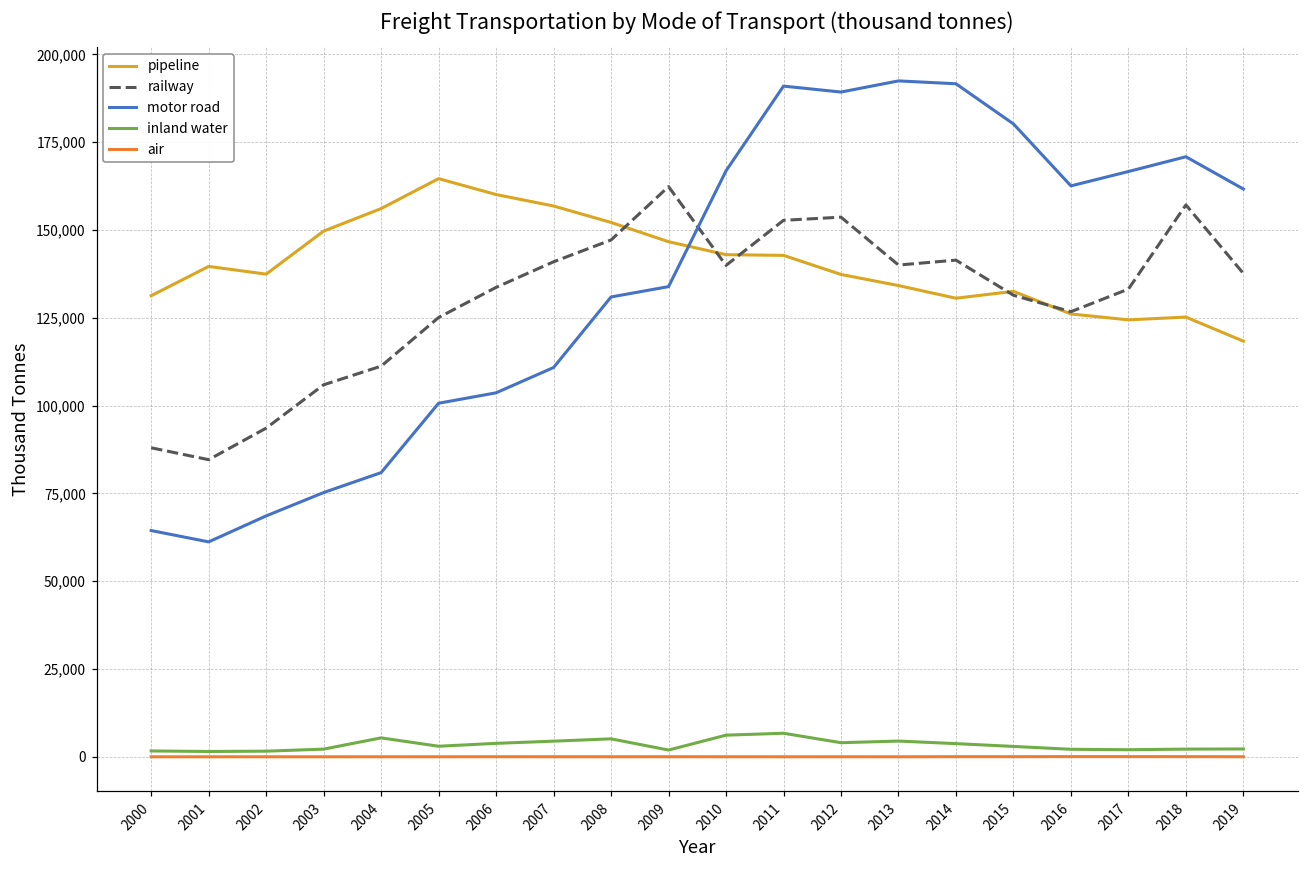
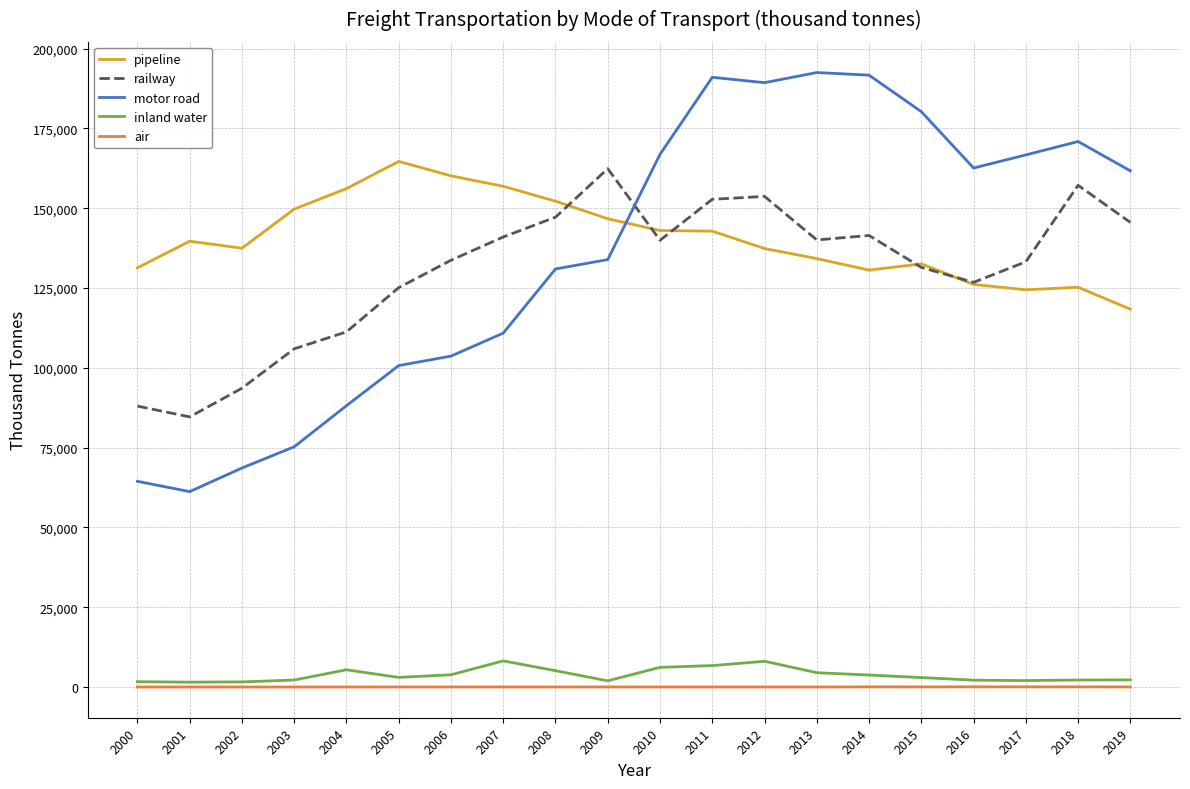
motor road, 2004: 81,000 -> 88,000
inland water, 2007: 4,000 -> 8,000
inland water, 2012: 4,000 -> 8,000
railway, 2019: 138,000 -> 146,000
